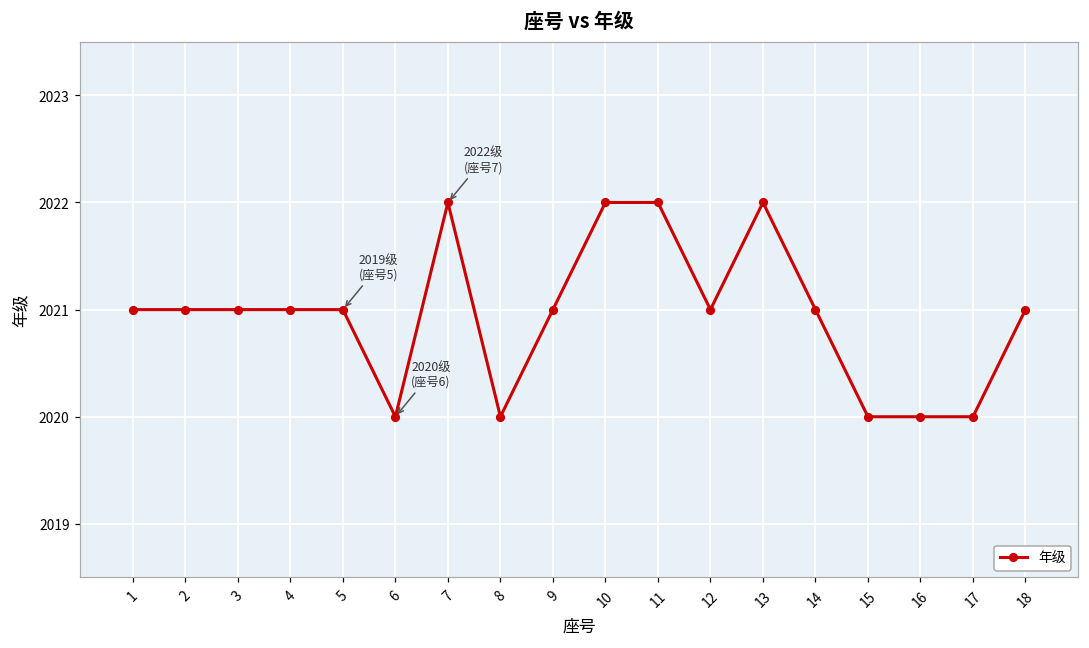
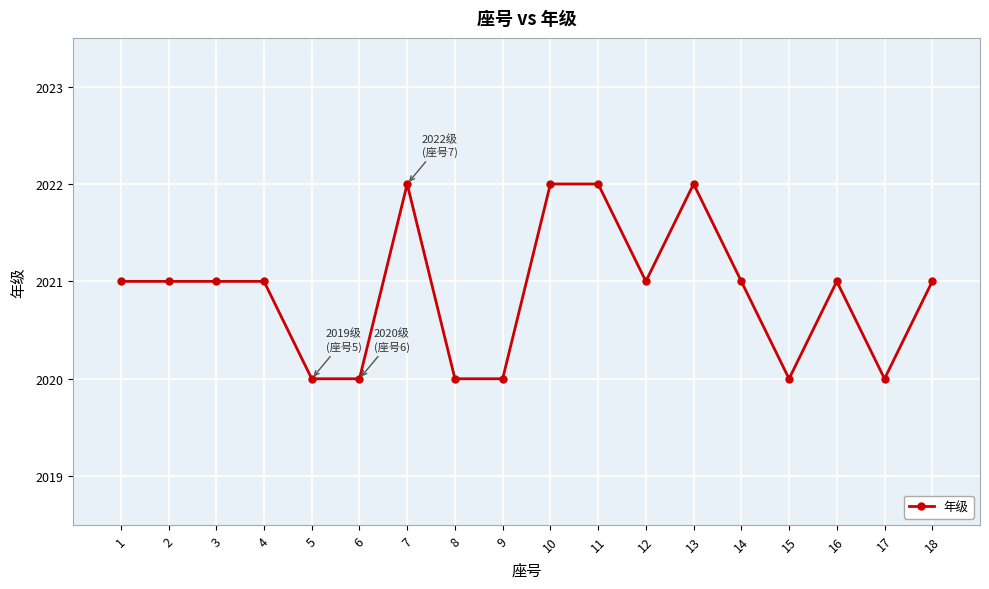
5: 2021 -> 2020
9: 2021 -> 2020
16: 2020 -> 2021
